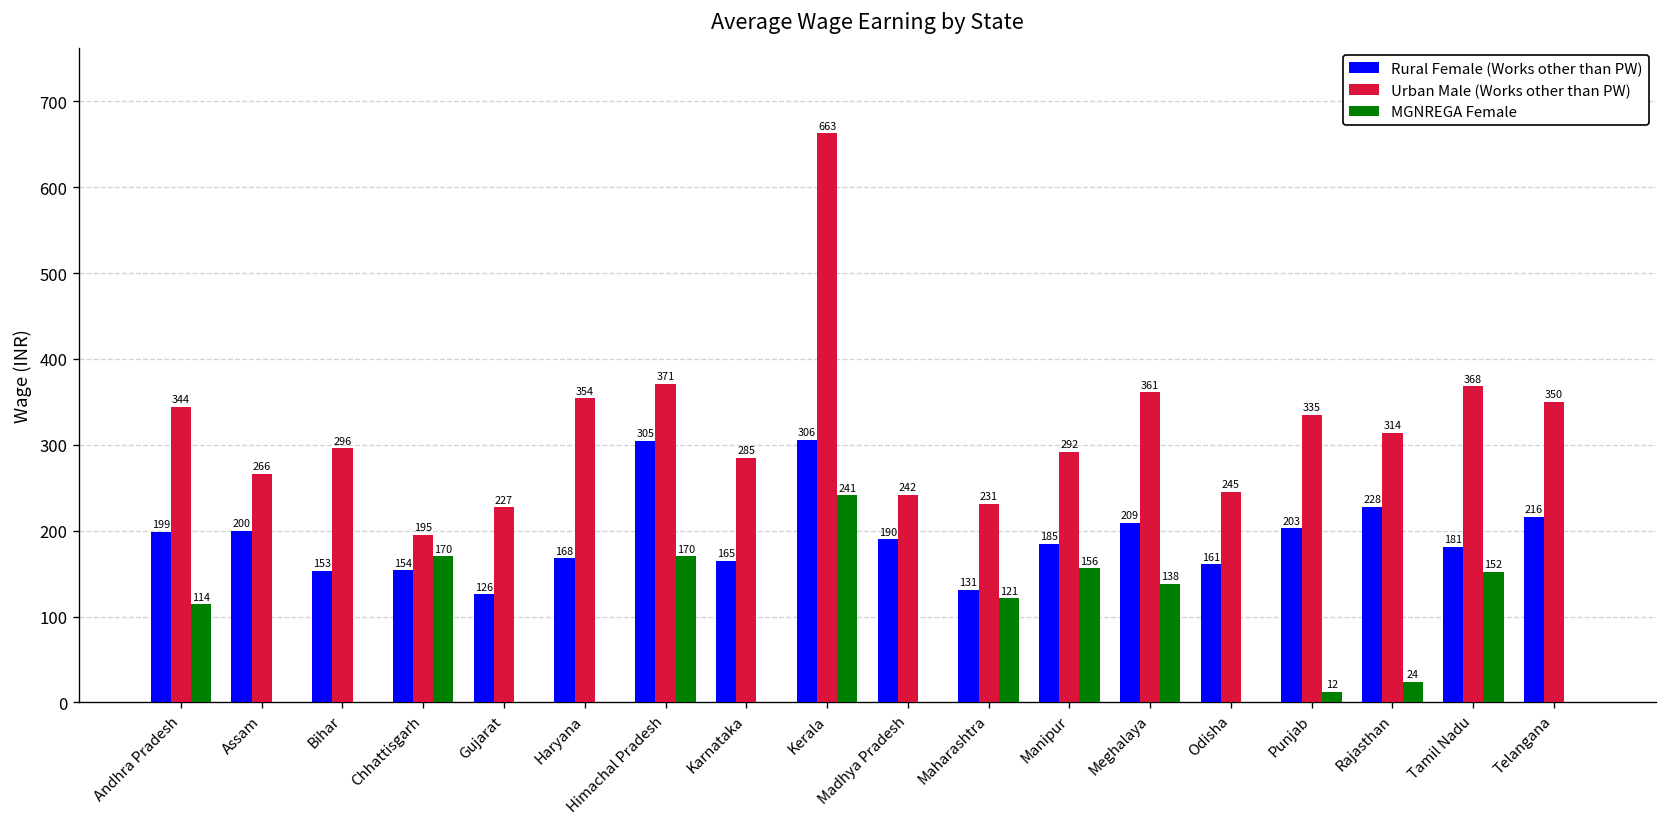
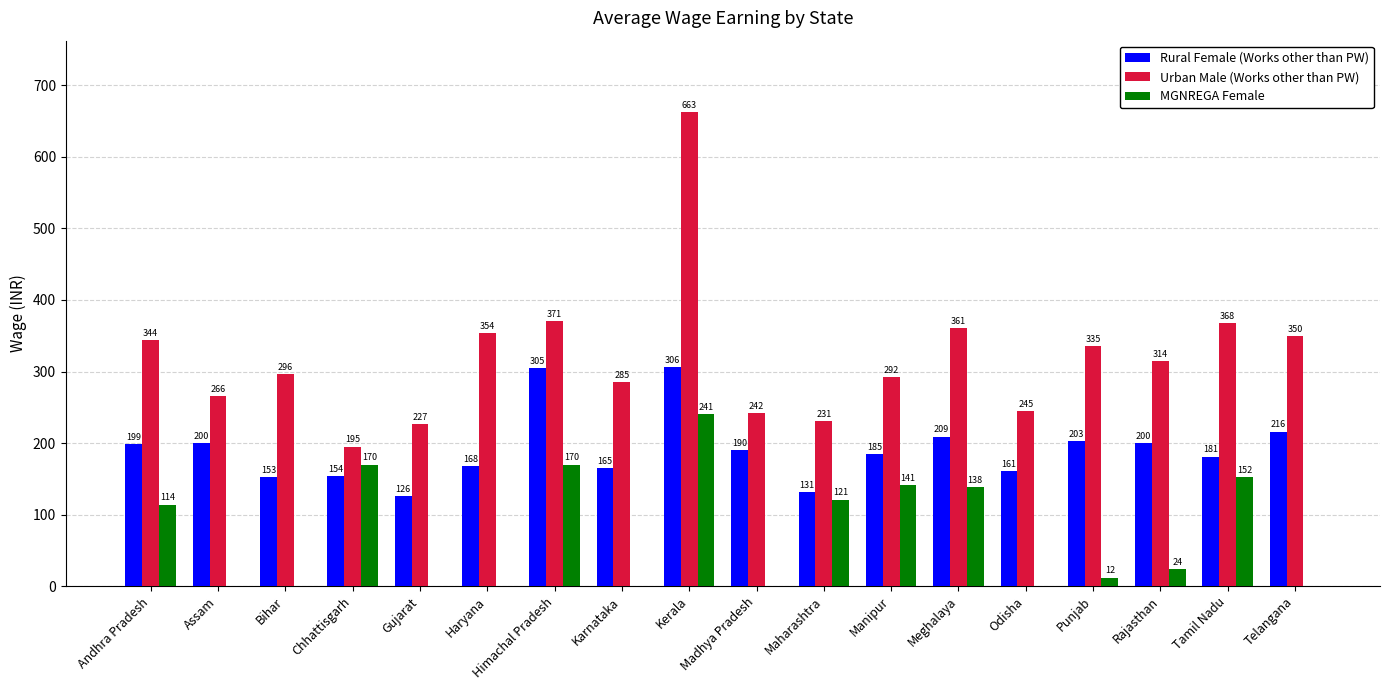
MGNREGA Female, Manipur: 156 -> 141
Rural Female (Works other than PW), Rajasthan: 228 -> 200
